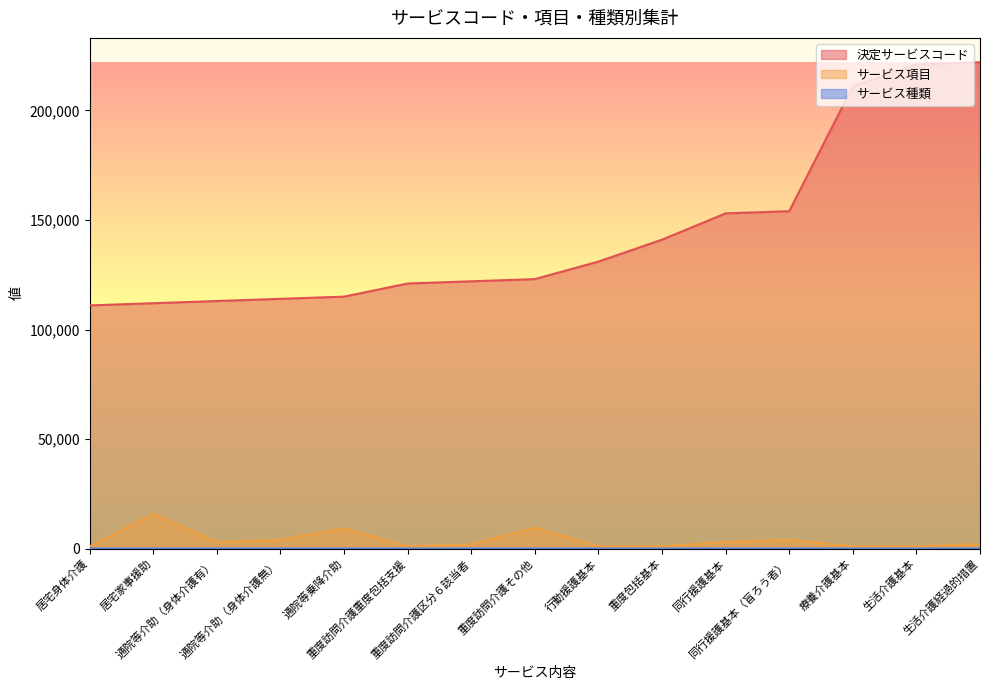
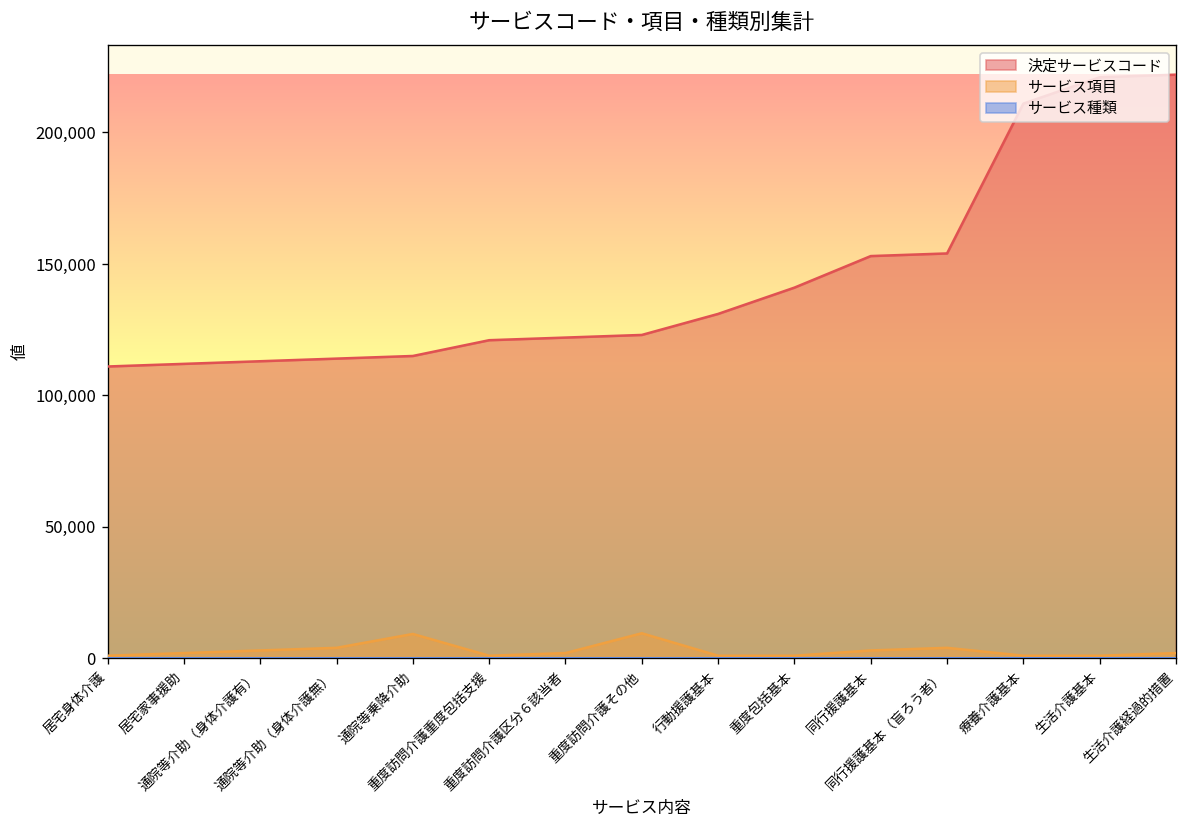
サービス項目, 居宅家事援助: 16,000 -> 2,000
